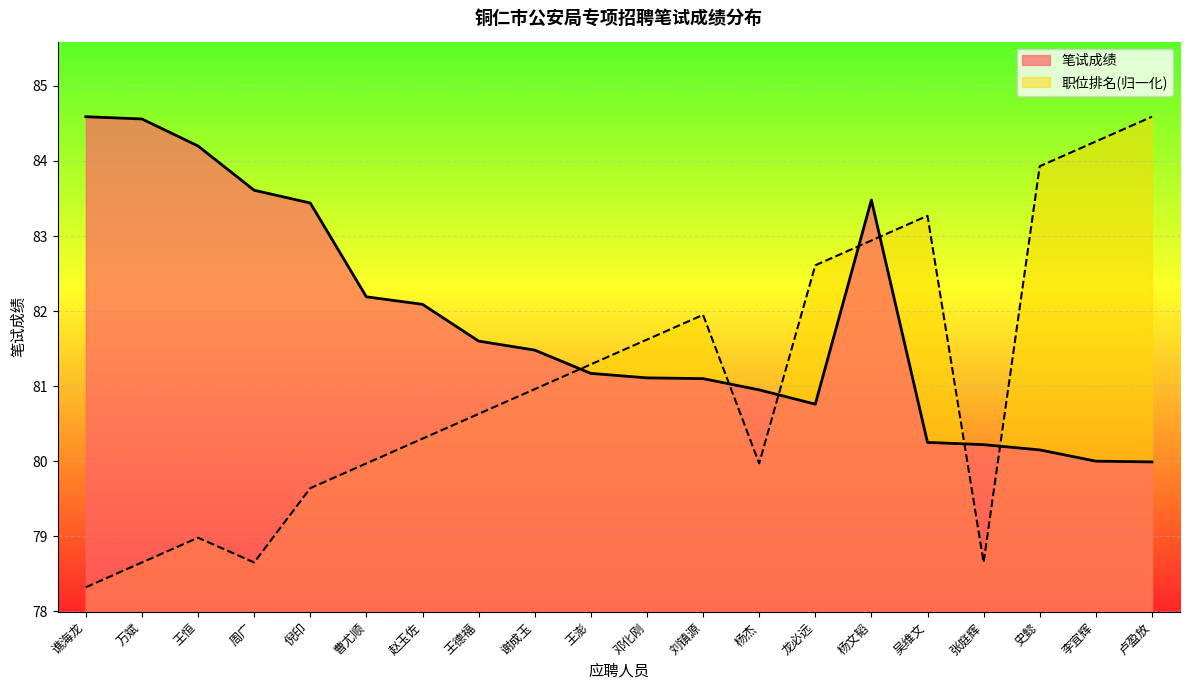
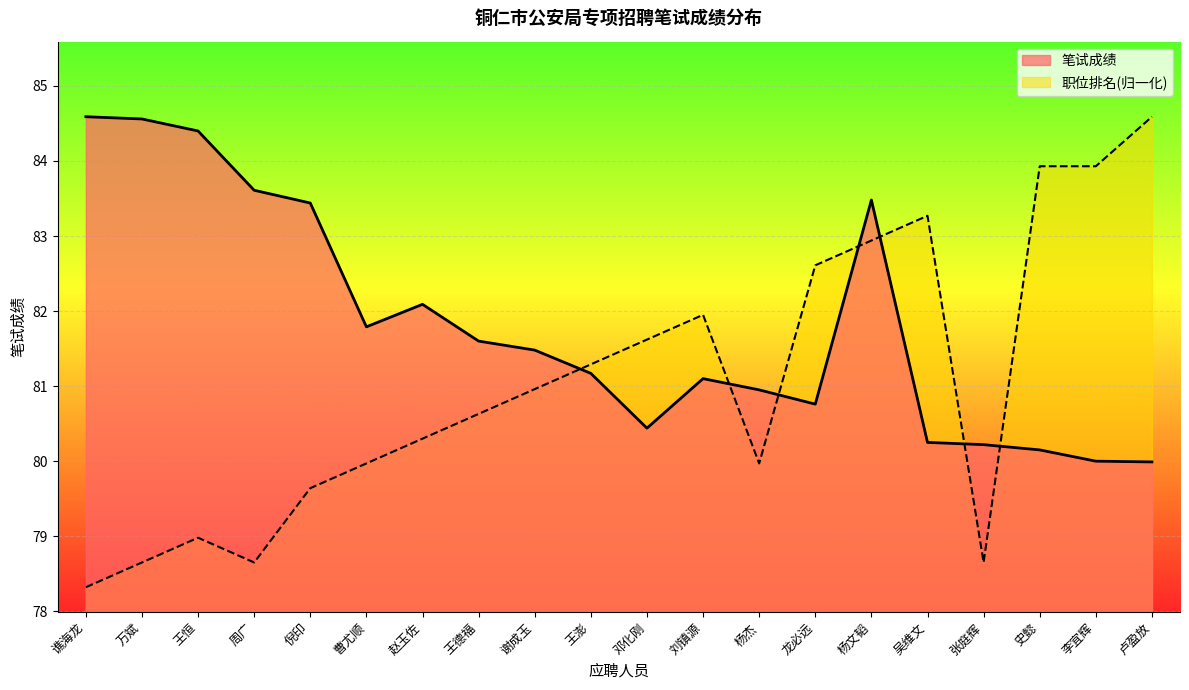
笔试成绩, 王恒: 84.2 -> 84.4
笔试成绩, 曹尤顺: 82.2 -> 81.8
笔试成绩, 邓化刚: 81.1 -> 80.4
职位排名(归一化), 李宜辉: 84.3 -> 83.9
